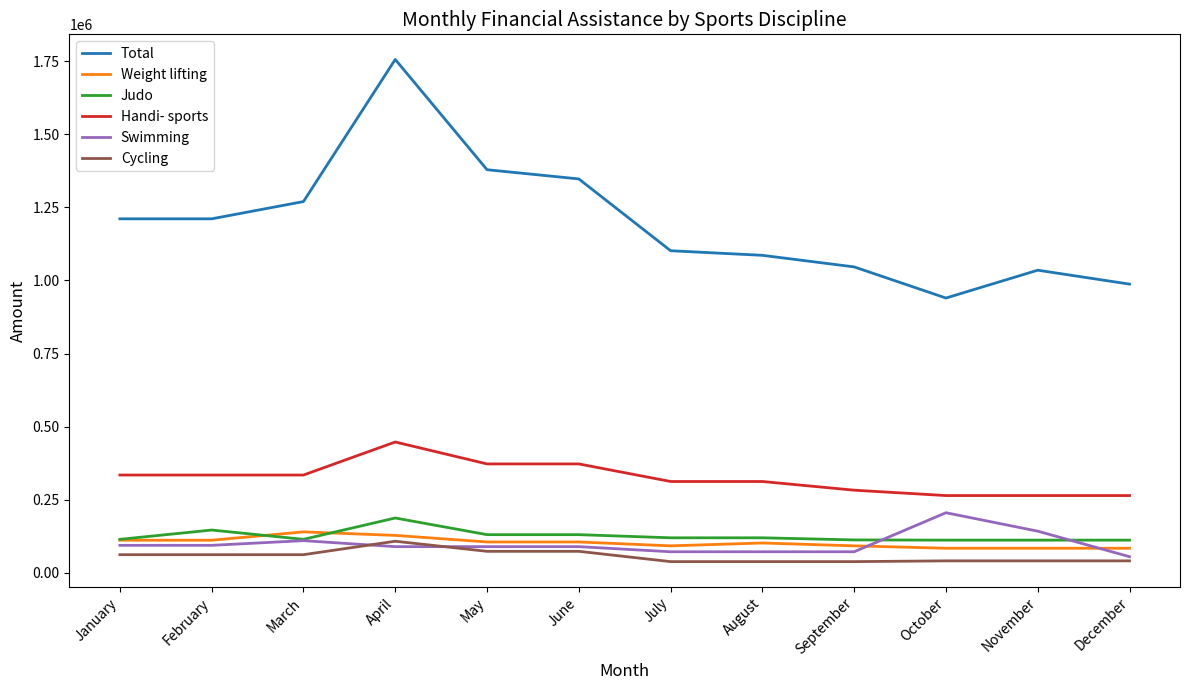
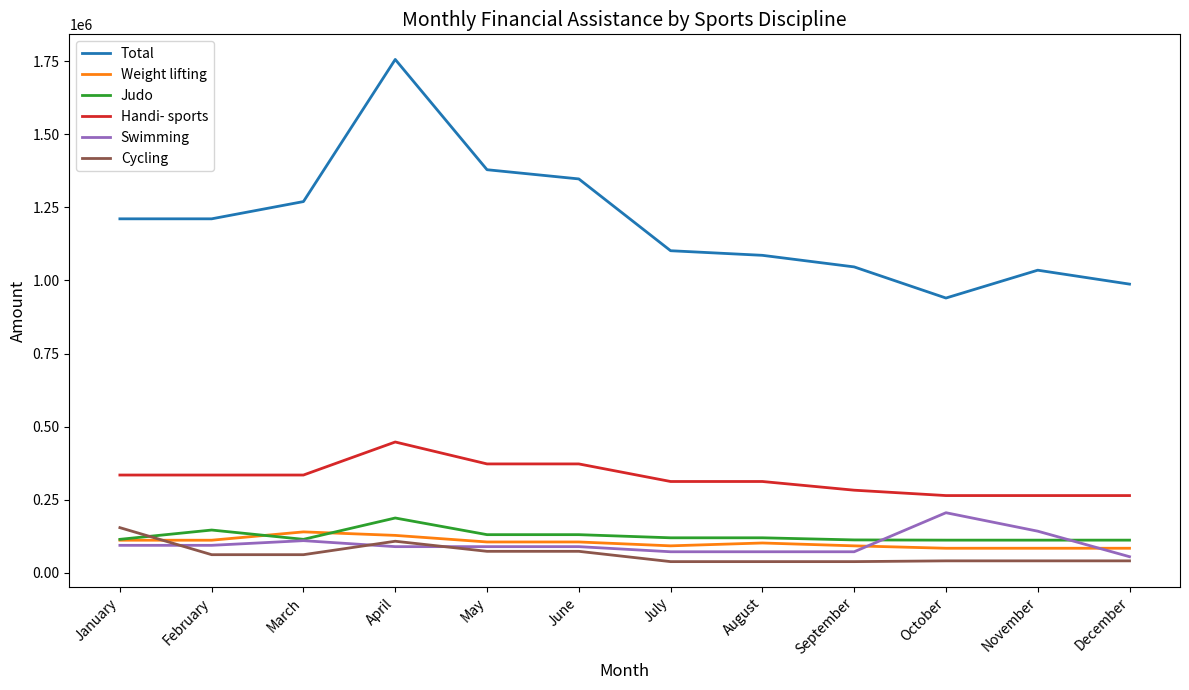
Cycling, January: 60000 -> 150000
